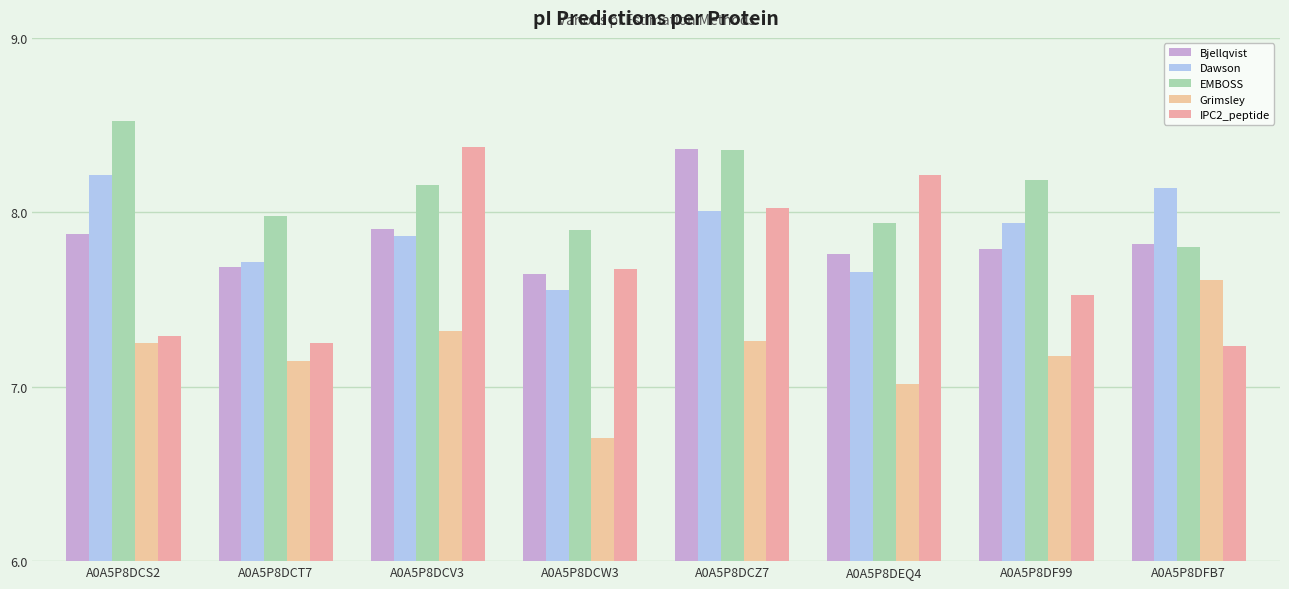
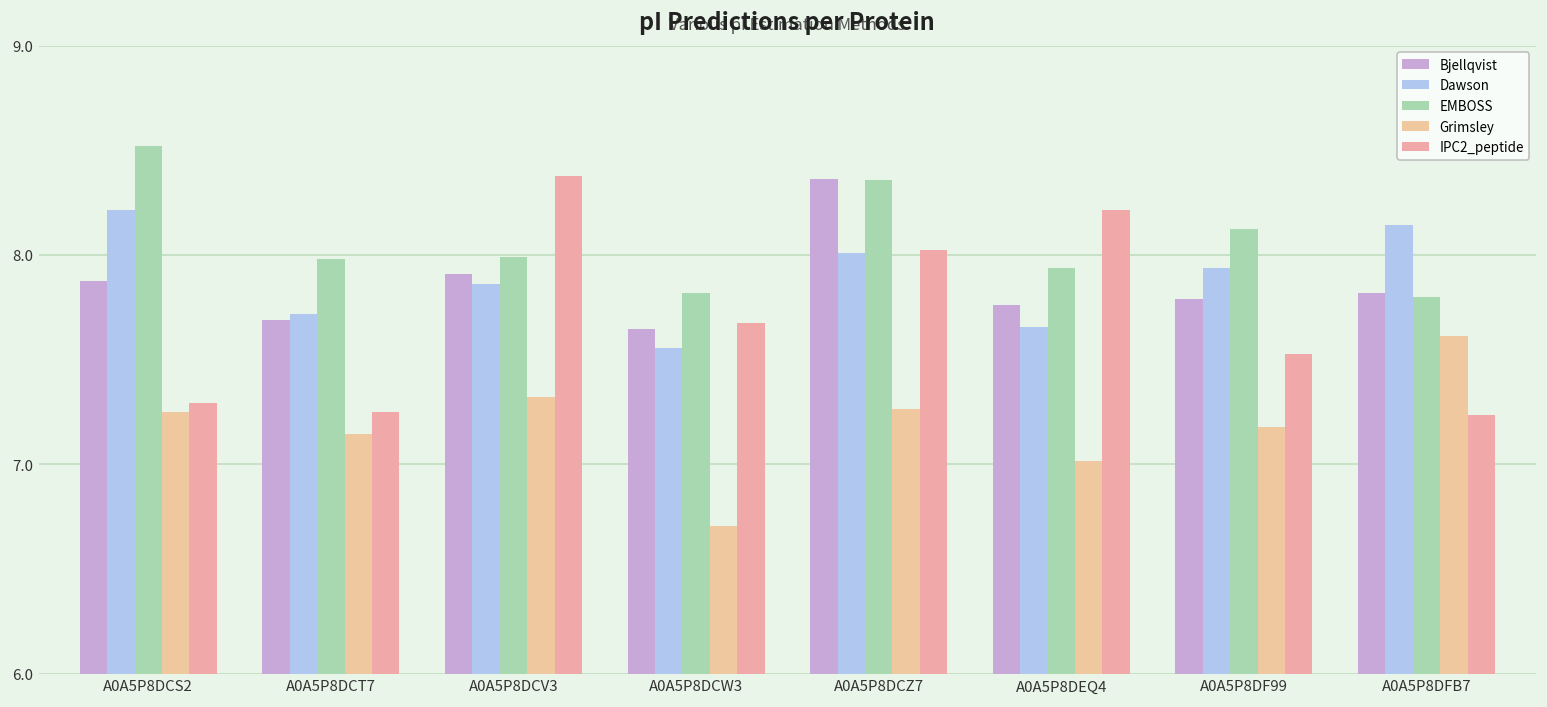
EMBOSS, A0A5P8DCV3: 8.16 -> 7.99
EMBOSS, A0A5P8DCW3: 7.90 -> 7.82
EMBOSS, A0A5P8DF99: 8.19 -> 8.13
